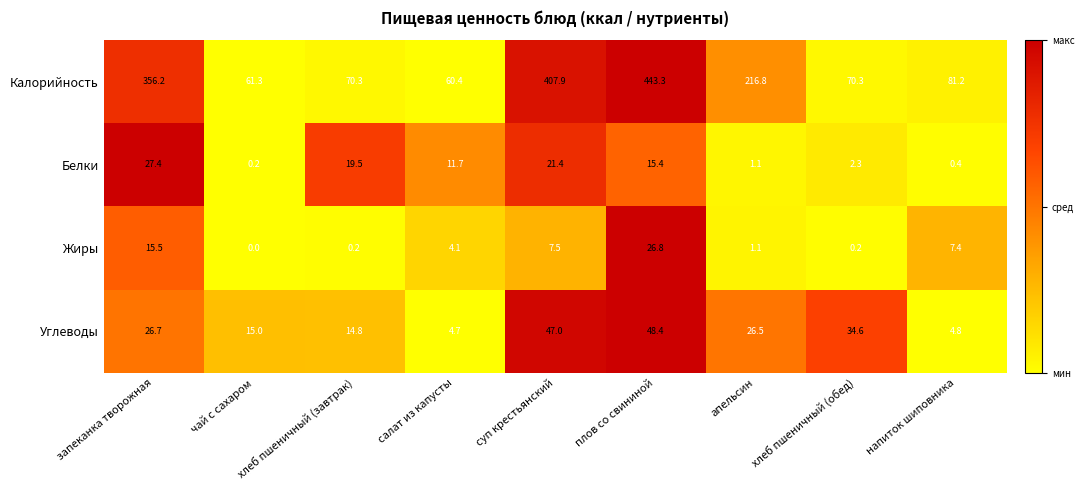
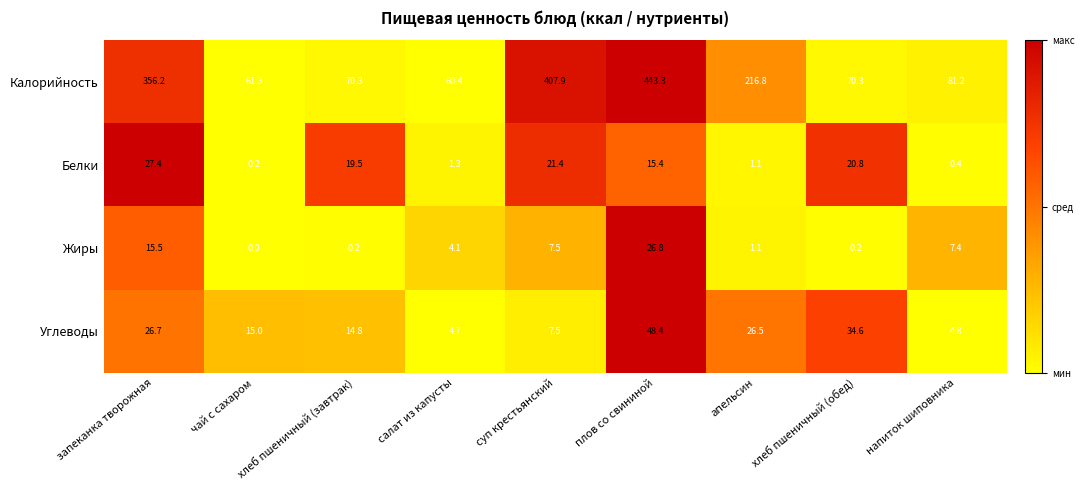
Белки, салат из капусты: 11.7 -> 1.3
Белки, хлеб пшеничный (обед): 2.3 -> 20.8
Углеводы, суп крестьянский: 47.0 -> 7.5
